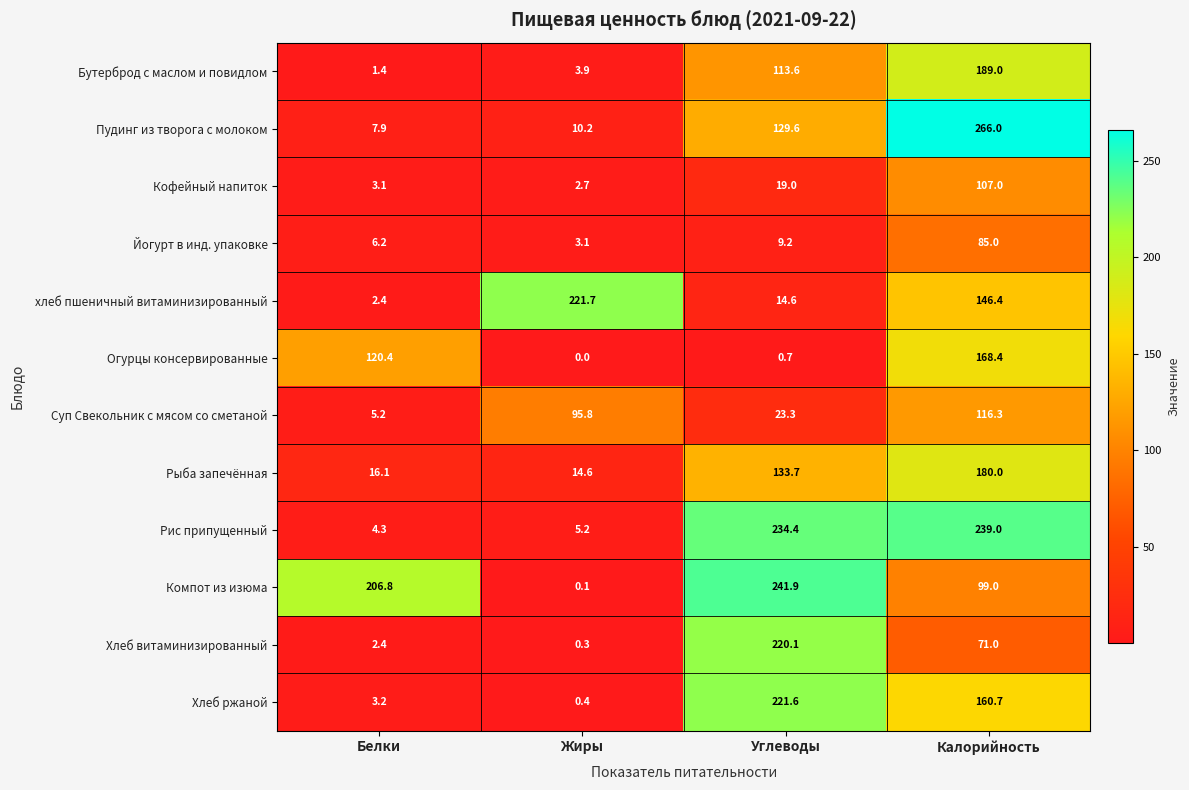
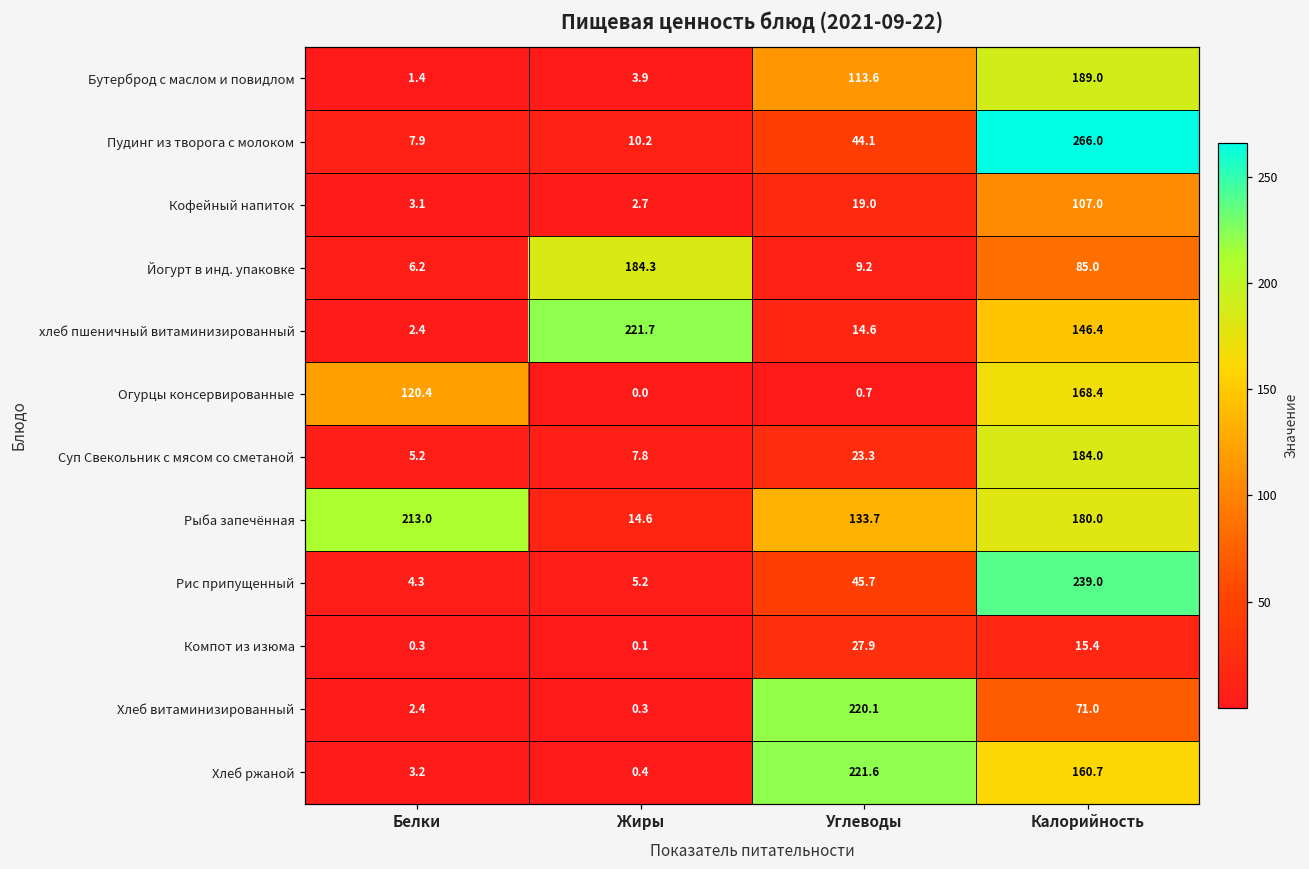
Пудинг из творога с молоком, Углеводы: 129.6 -> 44.1
Йогурт в инд. упаковке, Жиры: 3.1 -> 184.3
Суп Свекольник с мясом со сметаной, Жиры: 95.8 -> 7.8
Суп Свекольник с мясом со сметаной, Калорийность: 116.3 -> 184.0
Рыба запечённая, Белки: 16.1 -> 213.0
Рис припущенный, Углеводы: 234.4 -> 45.7
Компот из изюма, Белки: 206.8 -> 0.3
Компот из изюма, Углеводы: 241.9 -> 27.9
Компот из изюма, Калорийность: 99.0 -> 15.4
